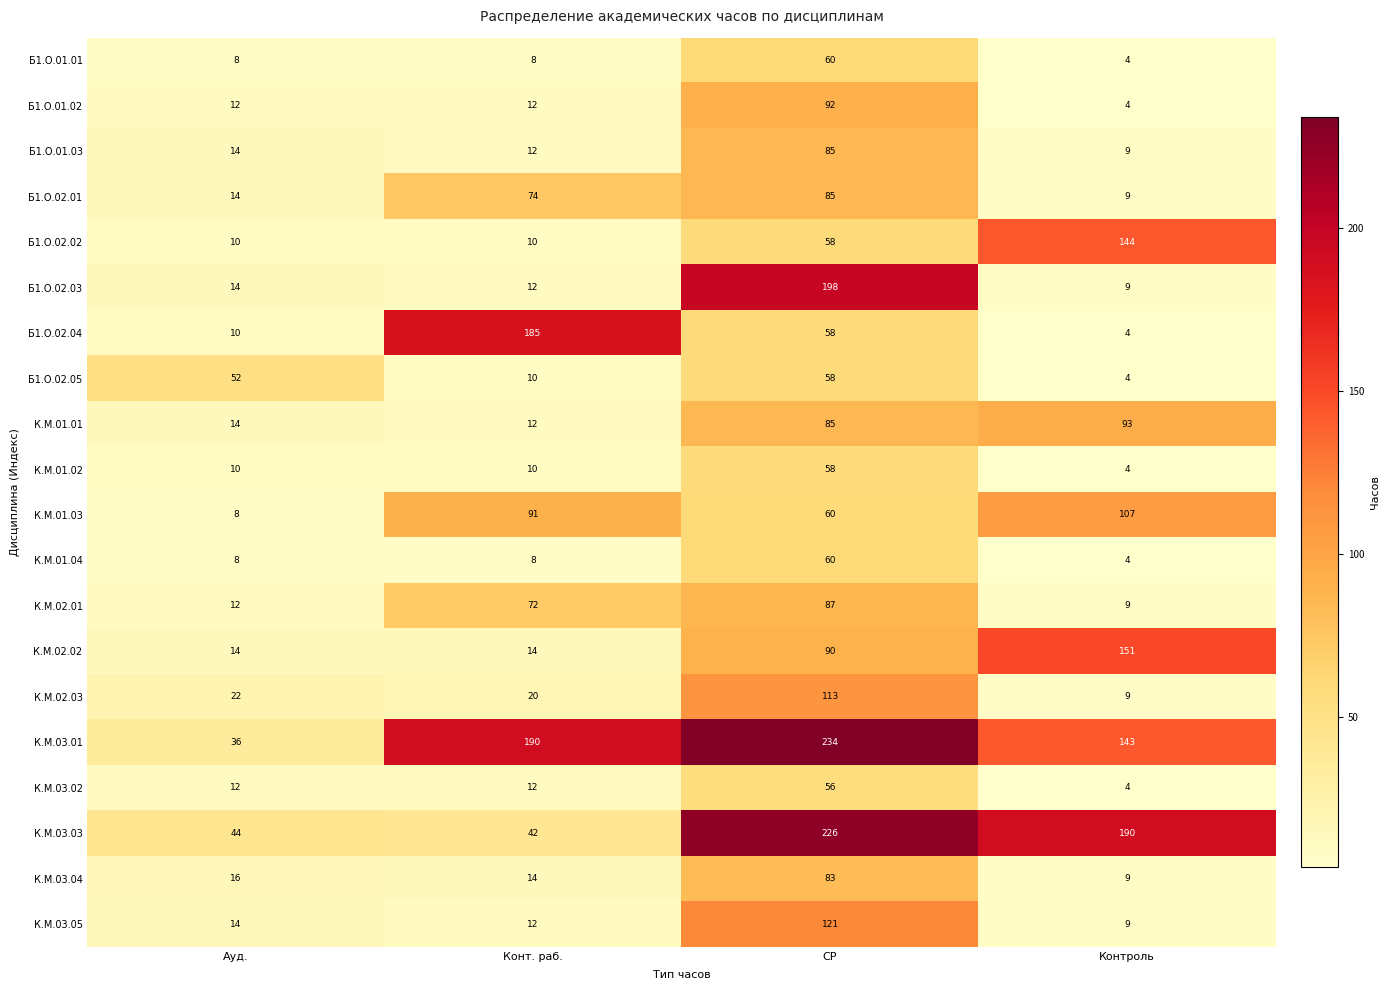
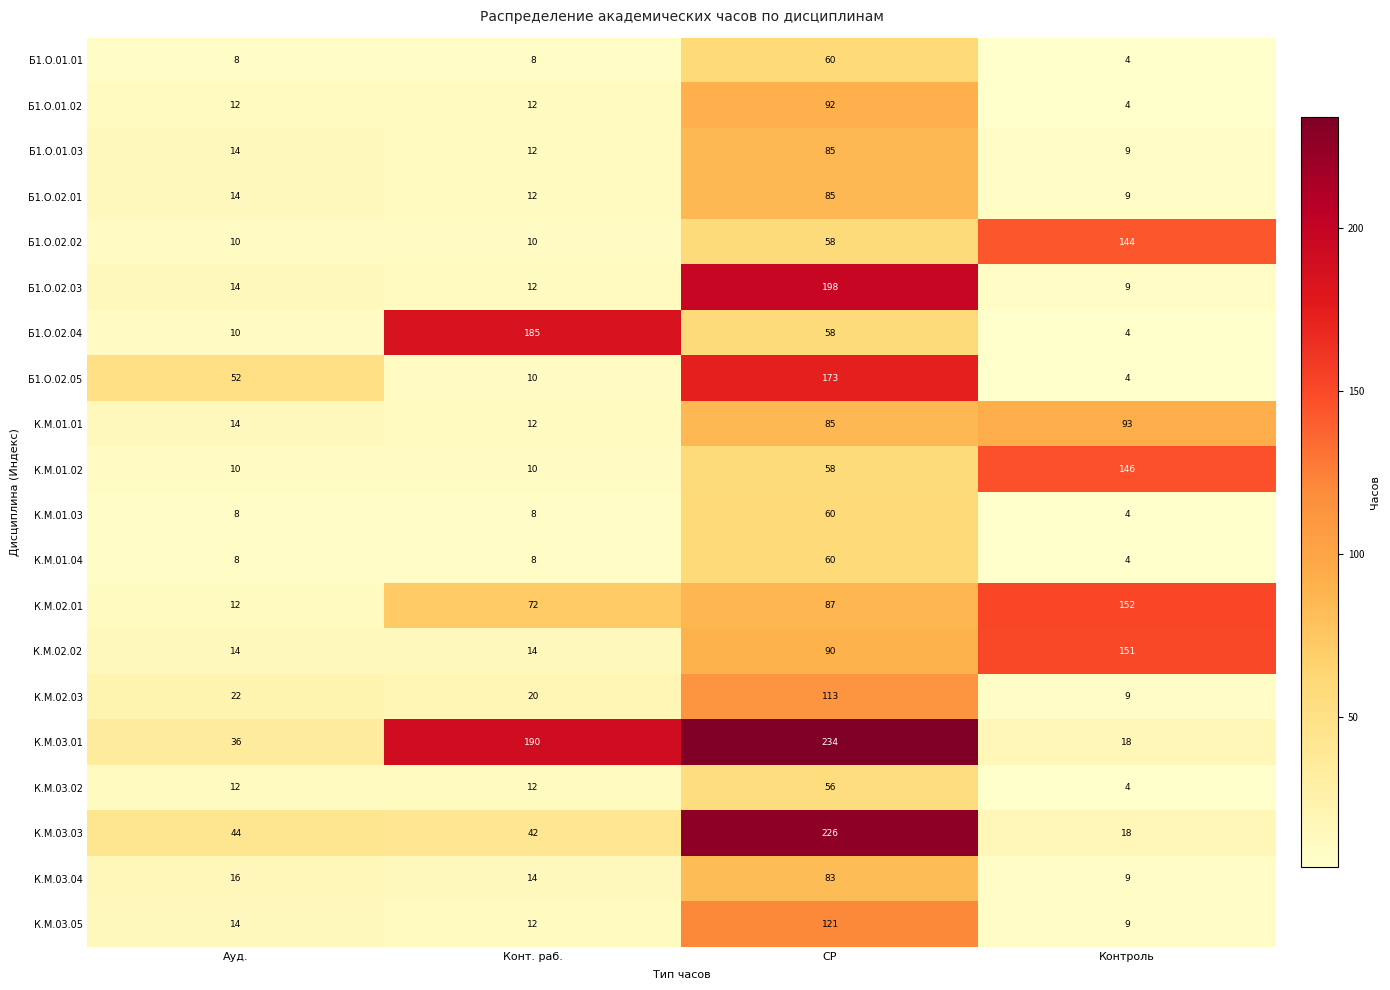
Б1.О.02.01, Конт. раб.: 74 -> 12
Б1.О.02.05, СР: 58 -> 173
К.М.01.02, Контроль: 4 -> 146
К.М.01.03, Конт. раб.: 91 -> 8
К.М.01.03, Контроль: 107 -> 4
К.М.02.01, Контроль: 9 -> 152
К.М.03.01, Контроль: 143 -> 18
К.М.03.03, Контроль: 190 -> 18
